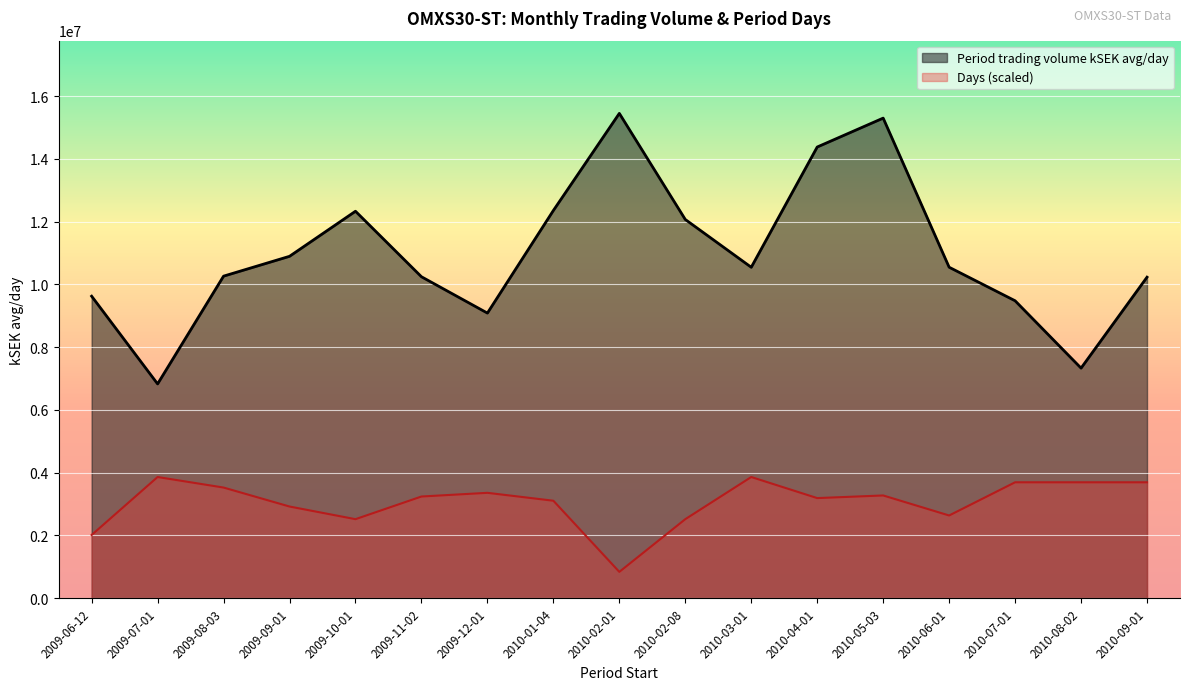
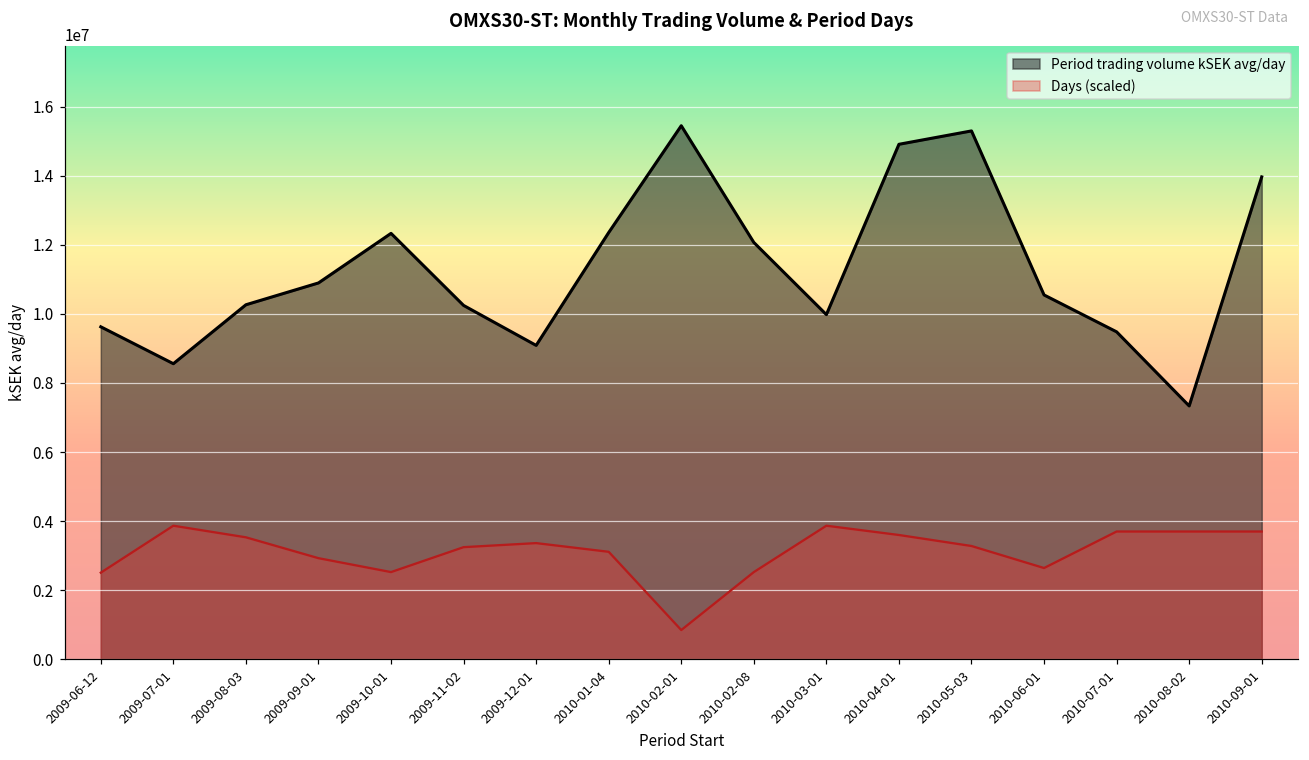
Days (scaled), 2009-06-12: 2000000 -> 2500000
Period trading volume kSEK avg/day, 2009-07-01: 6800000 -> 8600000
Period trading volume kSEK avg/day, 2010-03-01: 10500000 -> 10000000
Period trading volume kSEK avg/day, 2010-04-01: 14400000 -> 14900000
Days (scaled), 2010-04-01: 3200000 -> 3600000
Period trading volume kSEK avg/day, 2010-09-01: 10200000 -> 14000000
